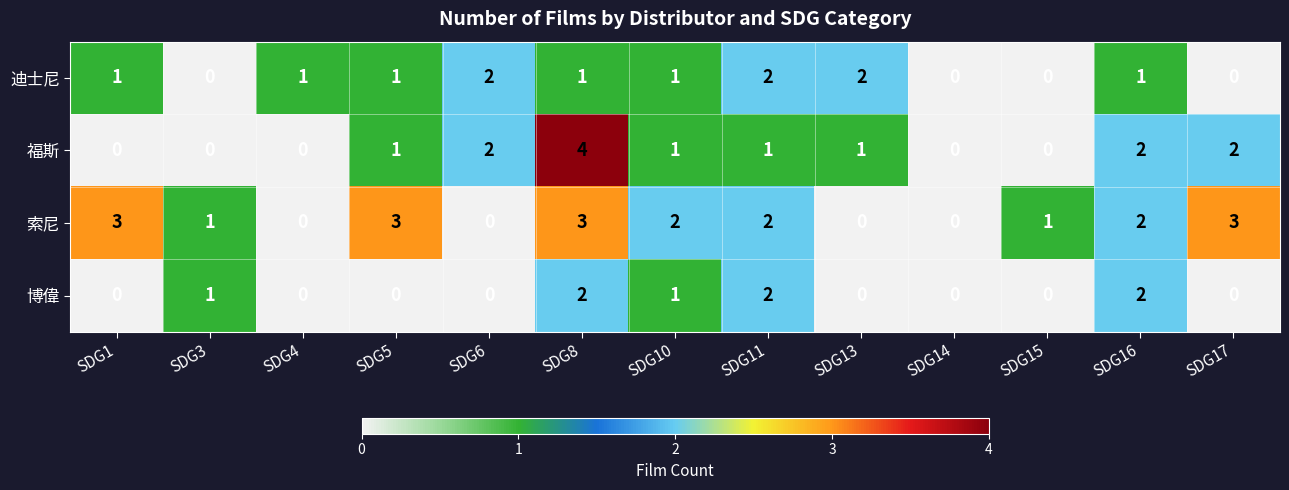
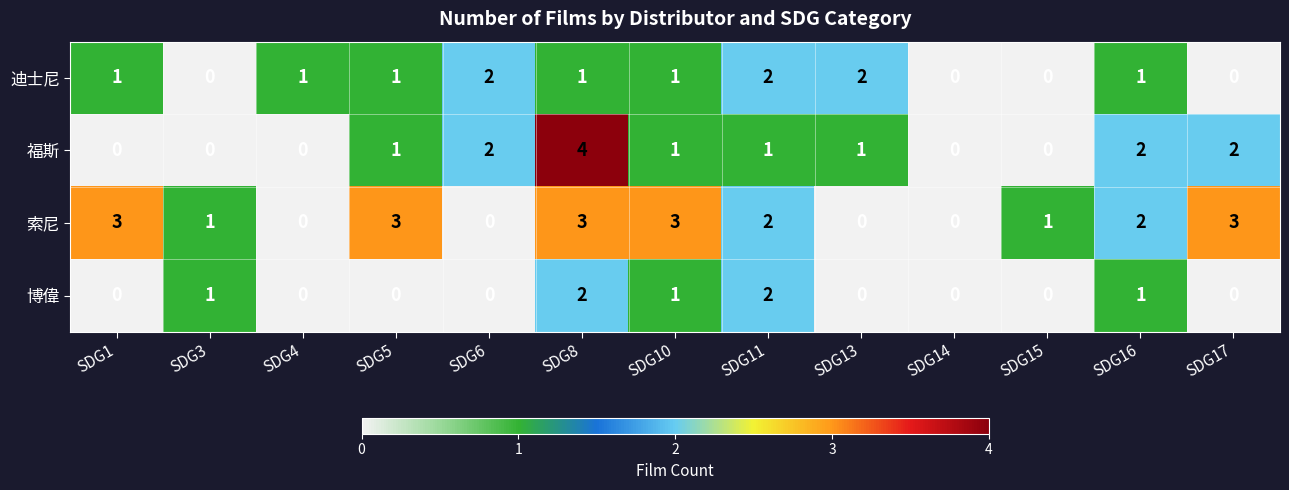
索尼, SDG10: 2 -> 3
博偉, SDG16: 2 -> 1
